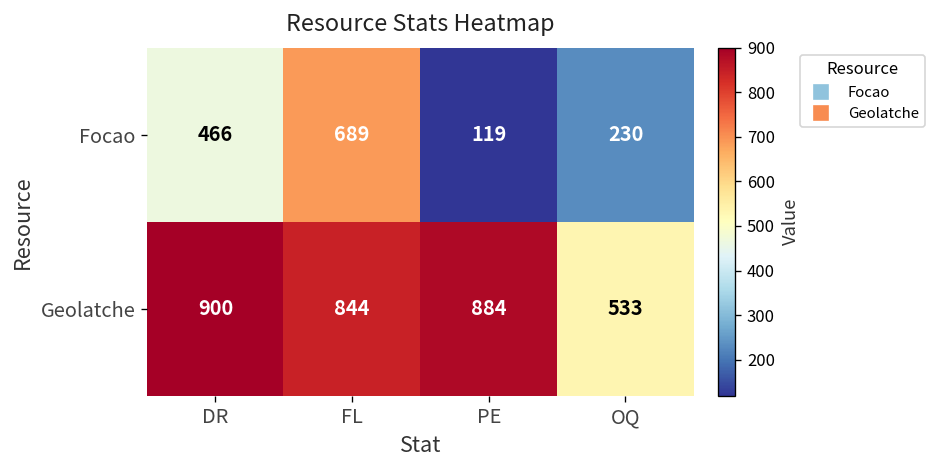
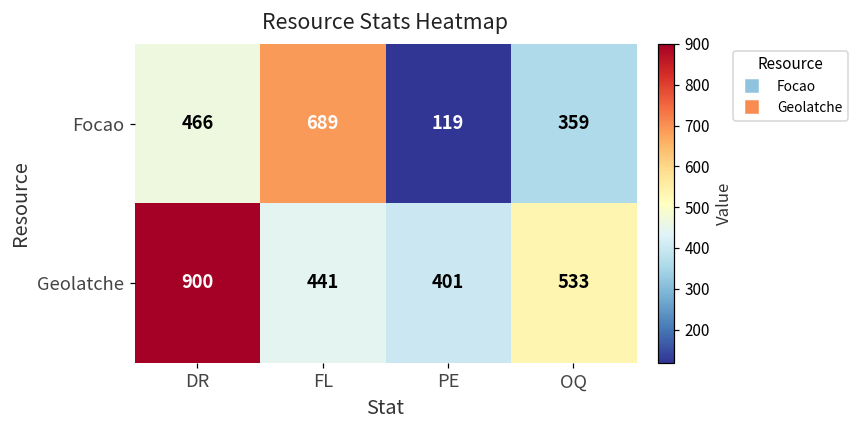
Focao, OQ: 230 -> 359
Geolatche, FL: 844 -> 441
Geolatche, PE: 884 -> 401
